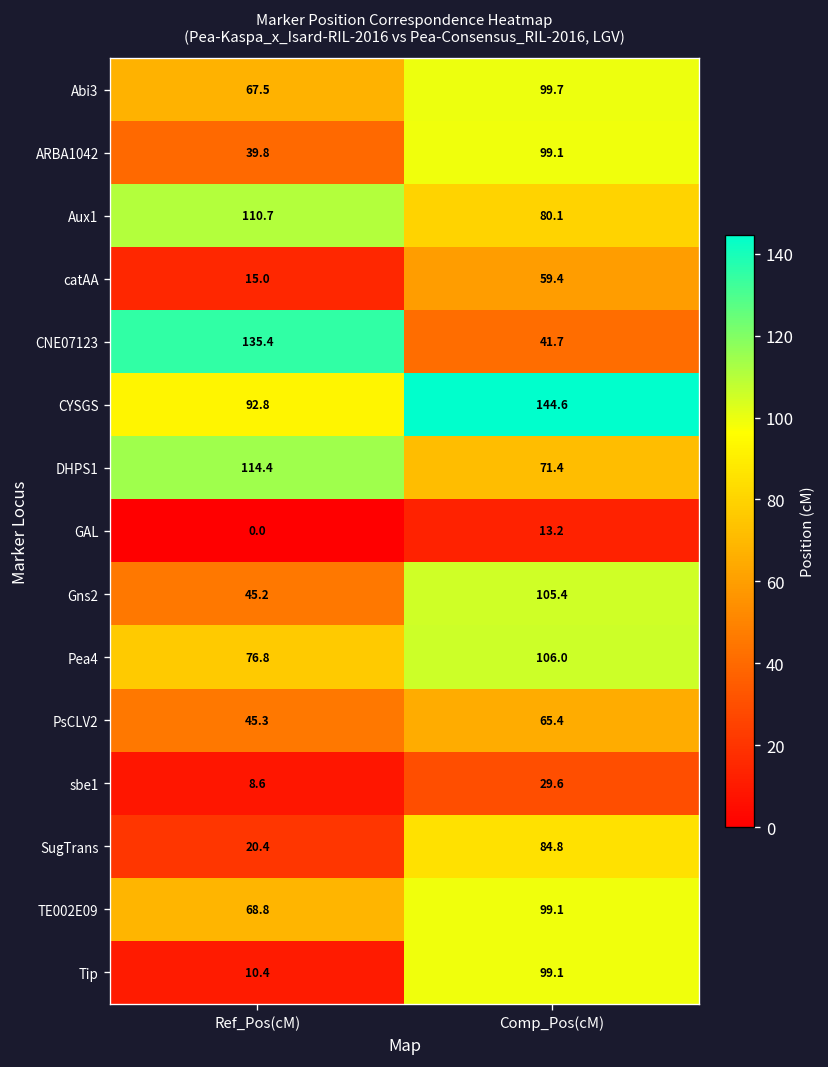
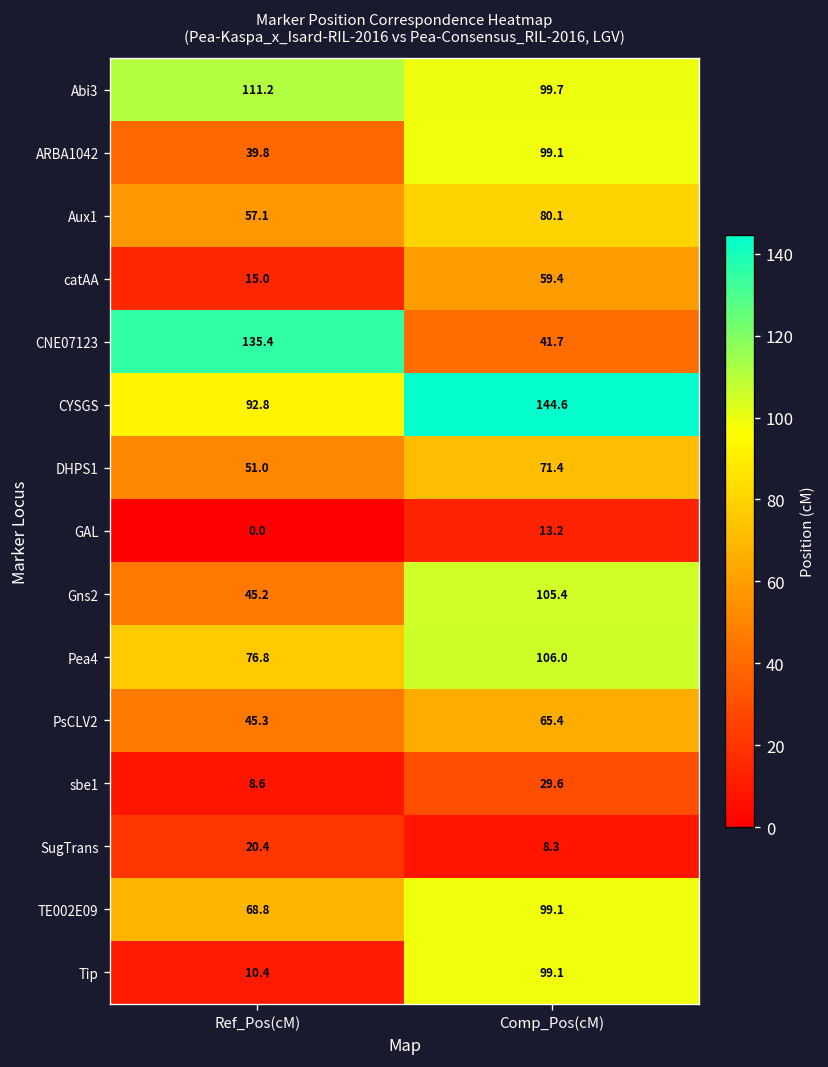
Abi3, Ref_Pos(cM): 67.5 -> 111.2
Aux1, Ref_Pos(cM): 110.7 -> 57.1
DHPS1, Ref_Pos(cM): 114.4 -> 51.0
SugTrans, Comp_Pos(cM): 84.8 -> 8.3
